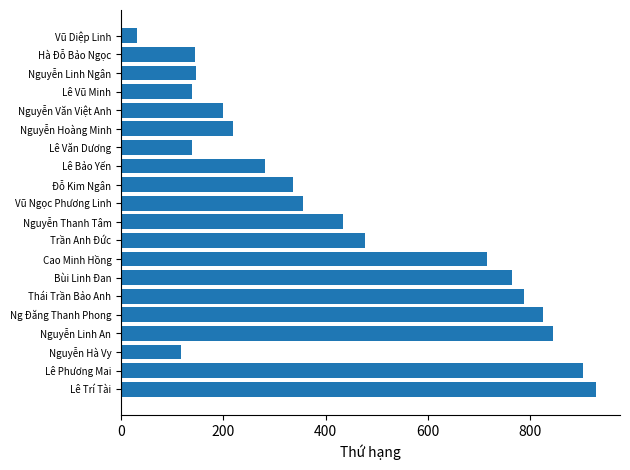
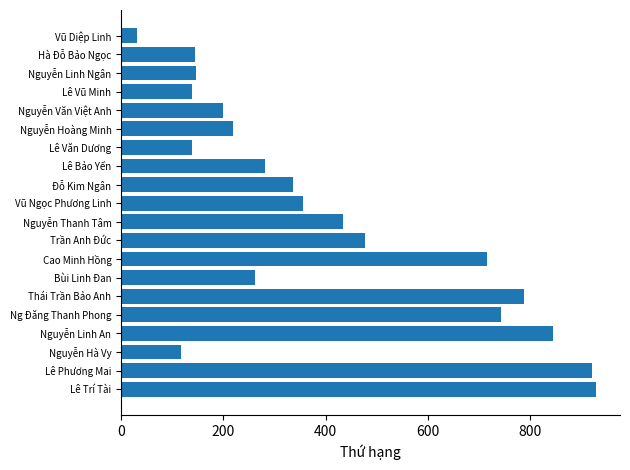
Bùi Linh Đan: 760 -> 260
Ng Đăng Thanh Phong: 830 -> 740
Lê Phương Mai: 900 -> 920
